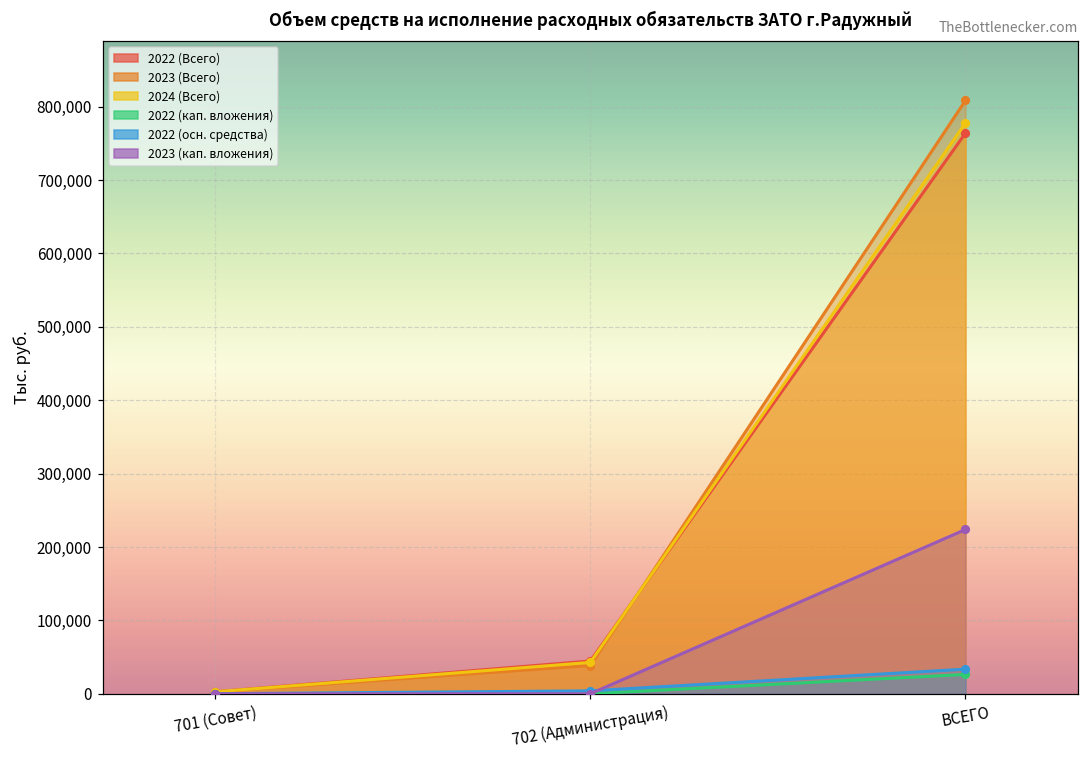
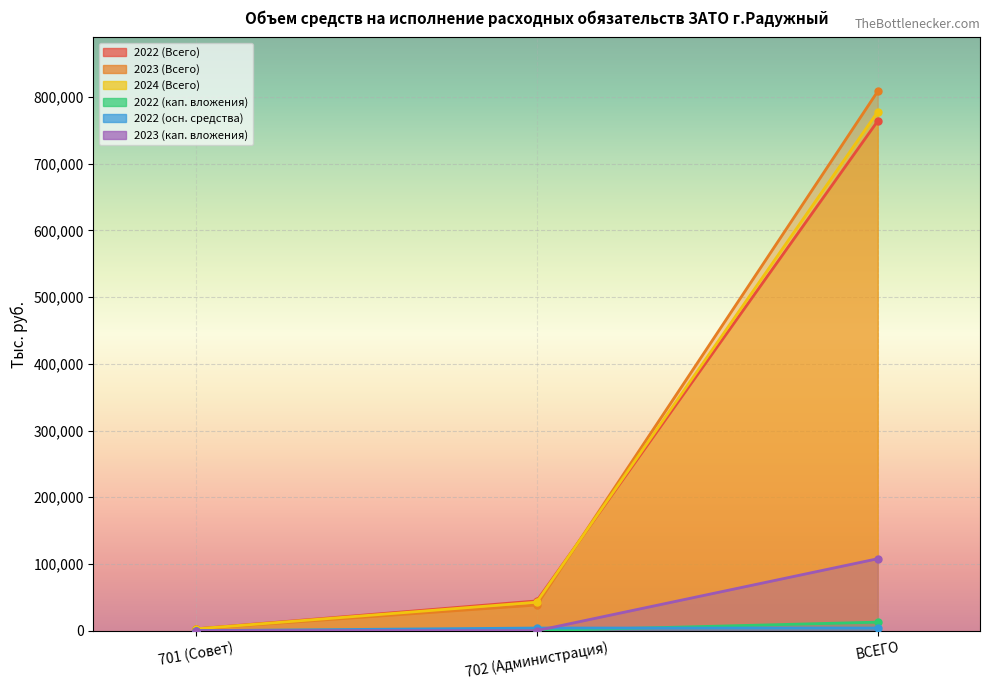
2022 (кап. вложения), ВСЕГО: 30,000 -> 10,000
2022 (осн. средства), ВСЕГО: 30,000 -> 0
2023 (кап. вложения), ВСЕГО: 220,000 -> 110,000
